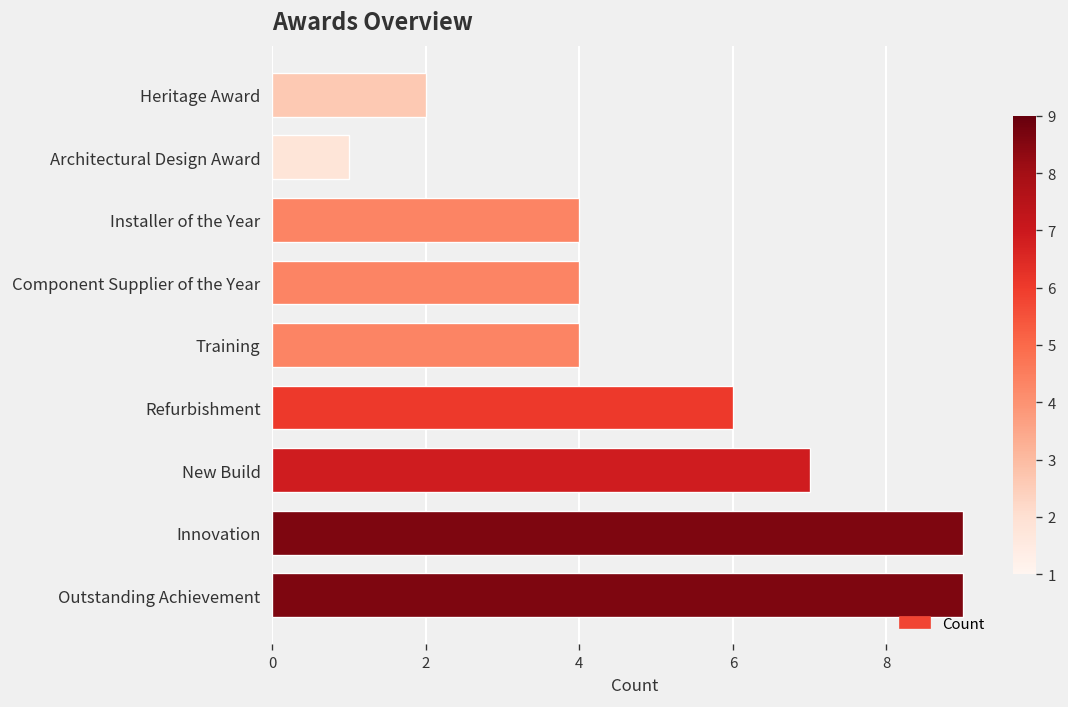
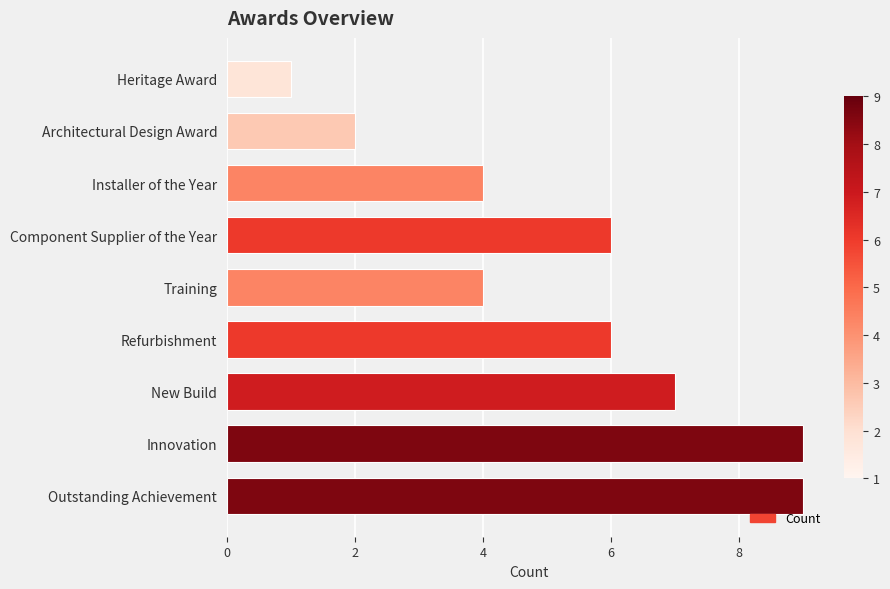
Heritage Award: 2 -> 1
Architectural Design Award: 1 -> 2
Component Supplier of the Year: 4 -> 6
